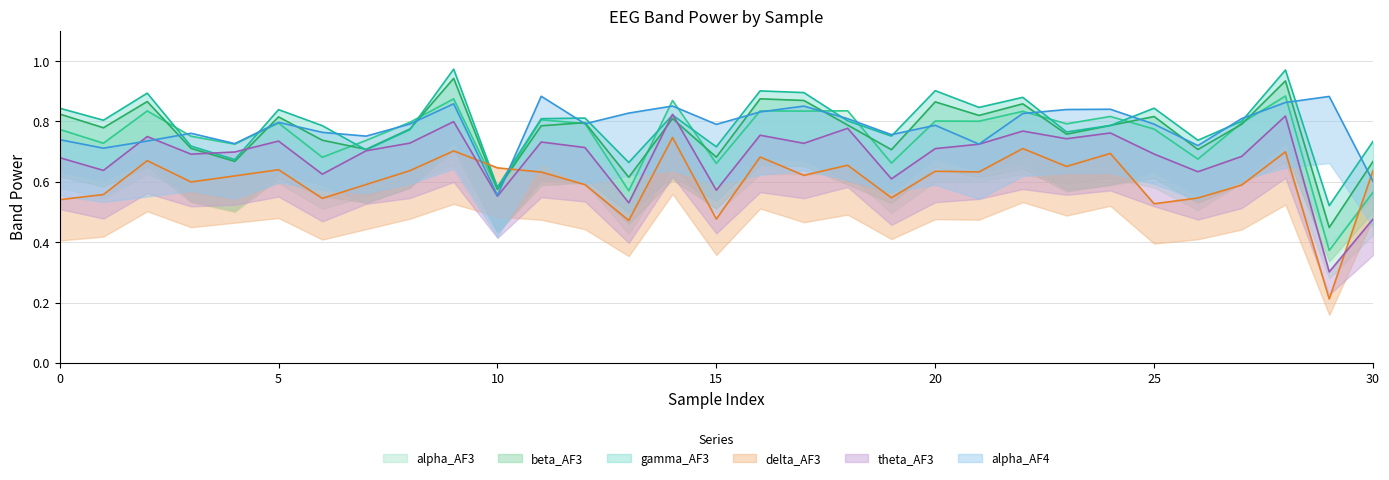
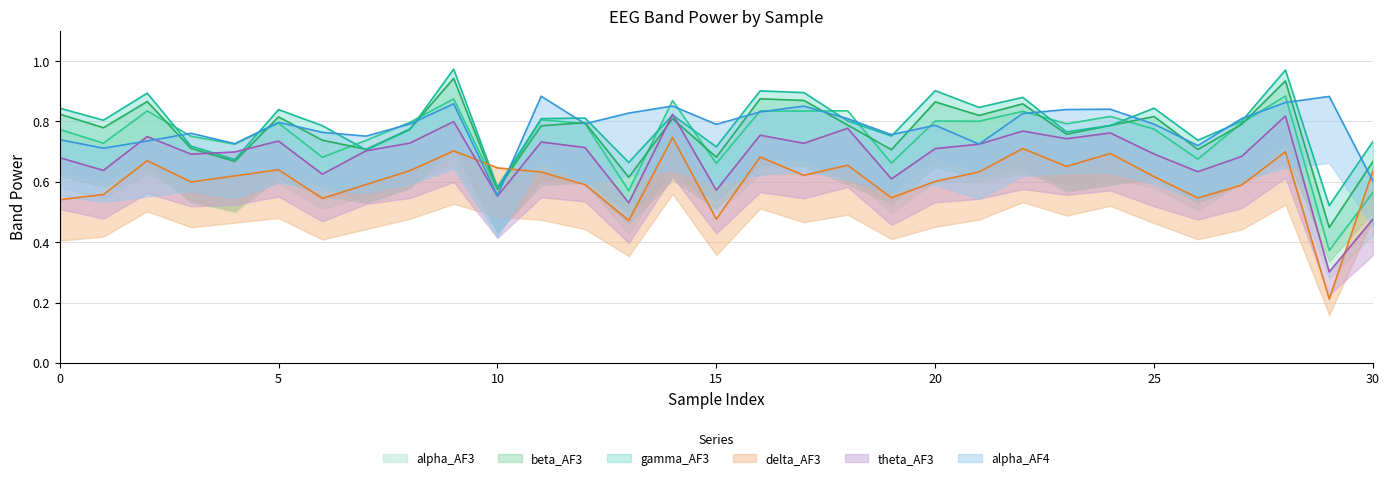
delta_AF3, 20: 0.64 -> 0.60
delta_AF3, 25: 0.53 -> 0.62
